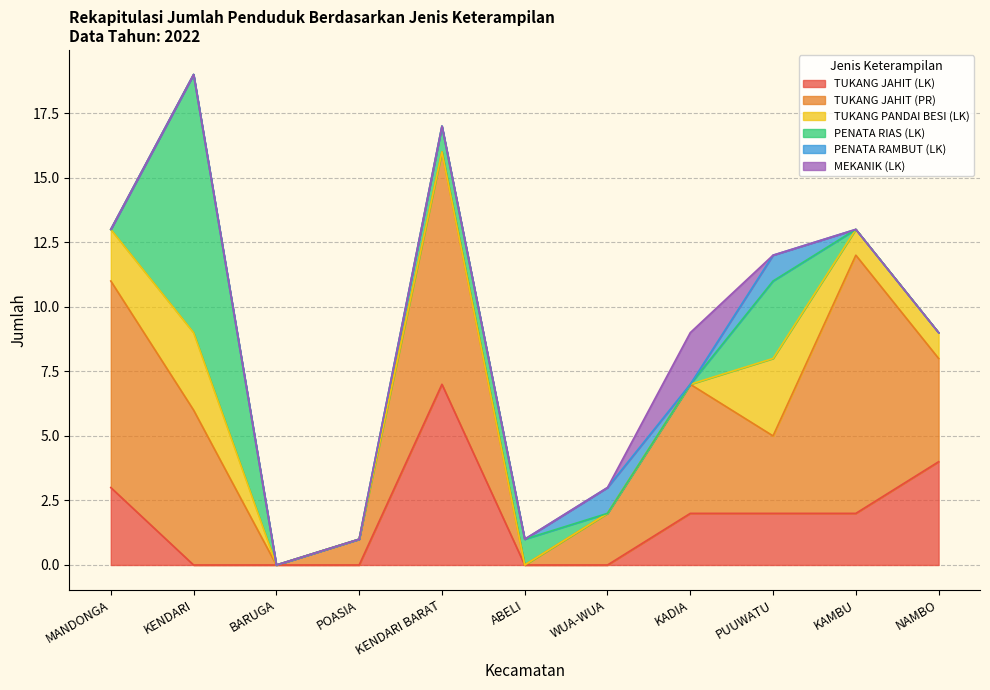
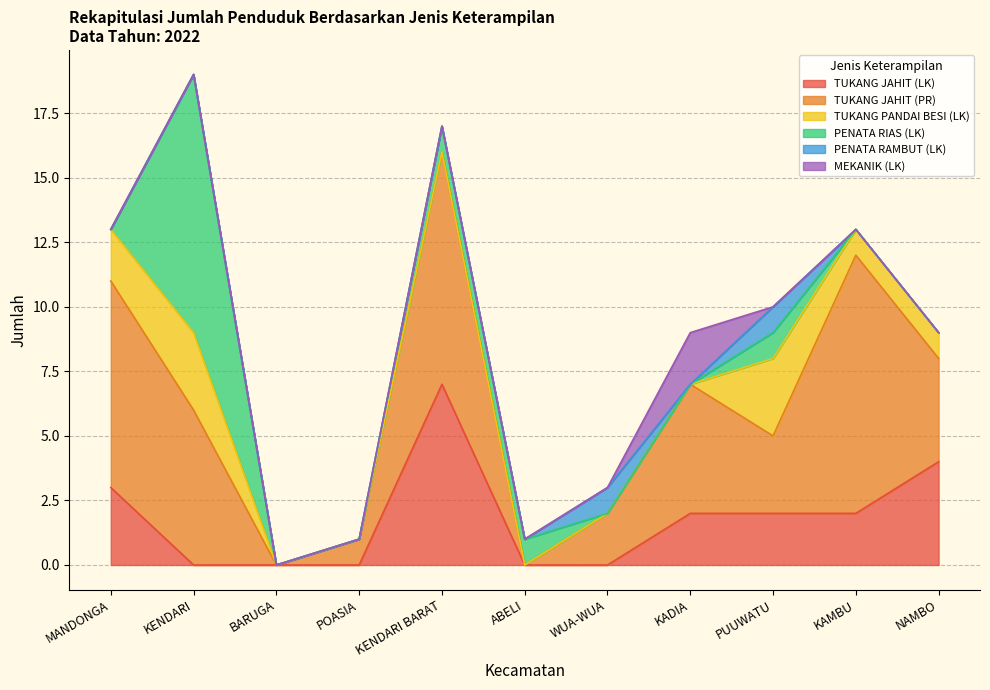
PENATA RIAS (LK), PUUWATU: 3 -> 1
